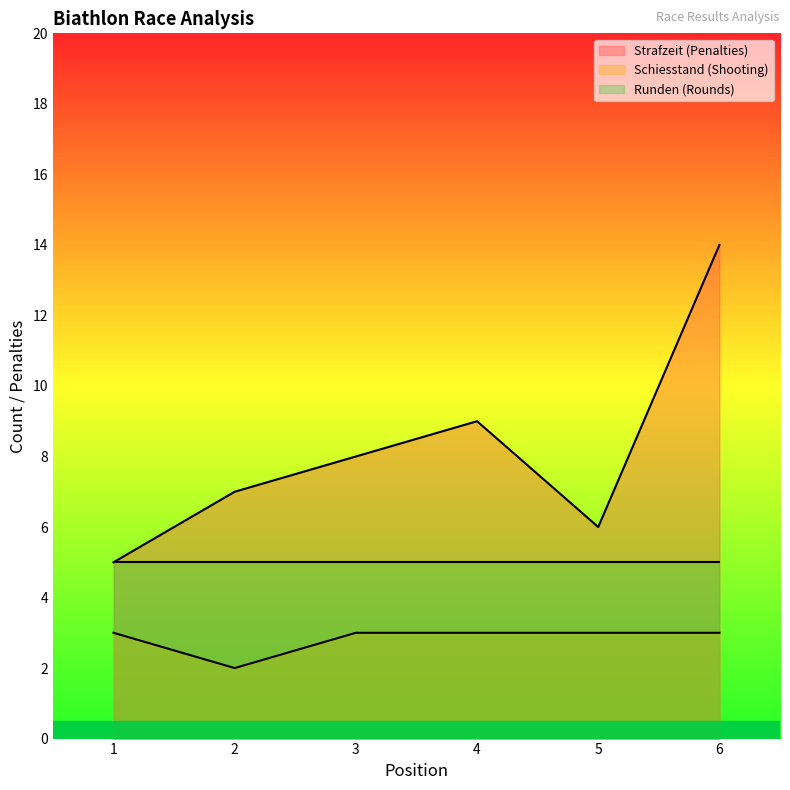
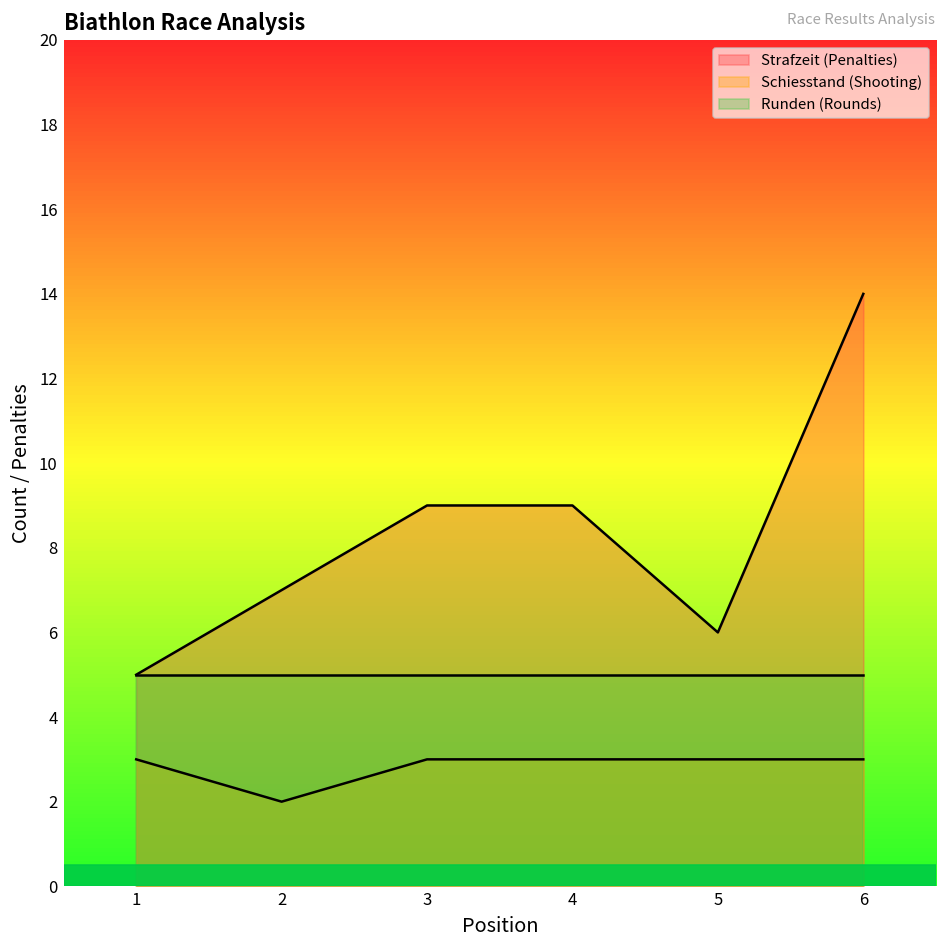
Strafzeit (Penalties), 3: 8 -> 9
